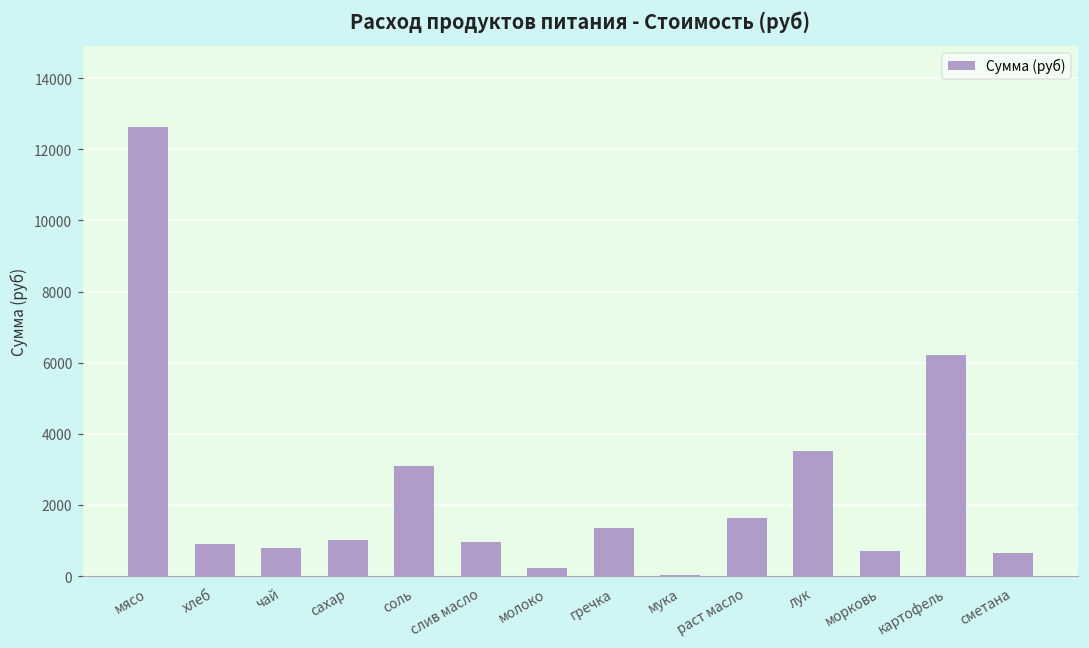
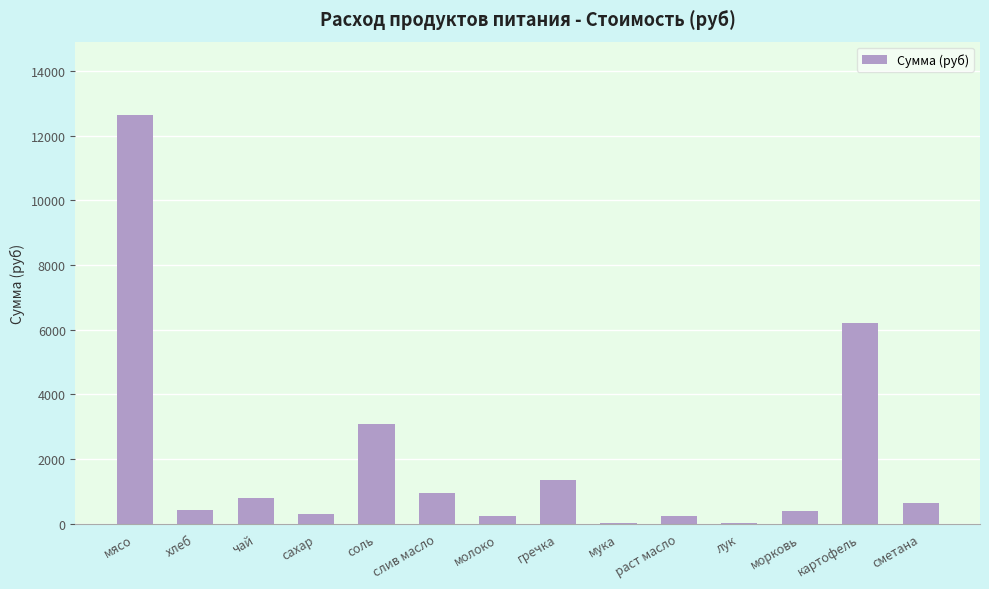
хлеб: 900 -> 400
сахар: 1000 -> 300
раст масло: 1600 -> 200
лук: 3500 -> 0
морковь: 700 -> 400
